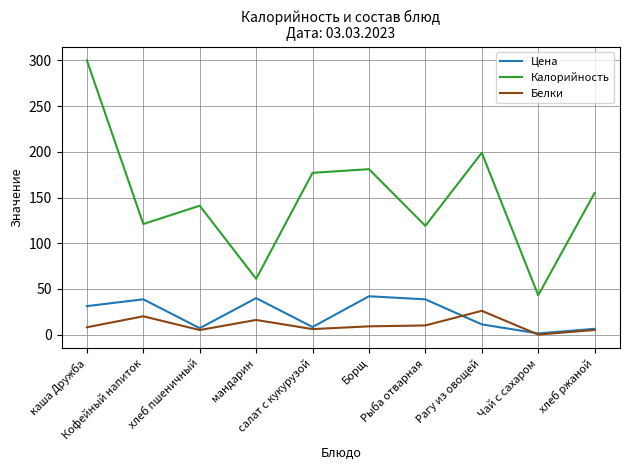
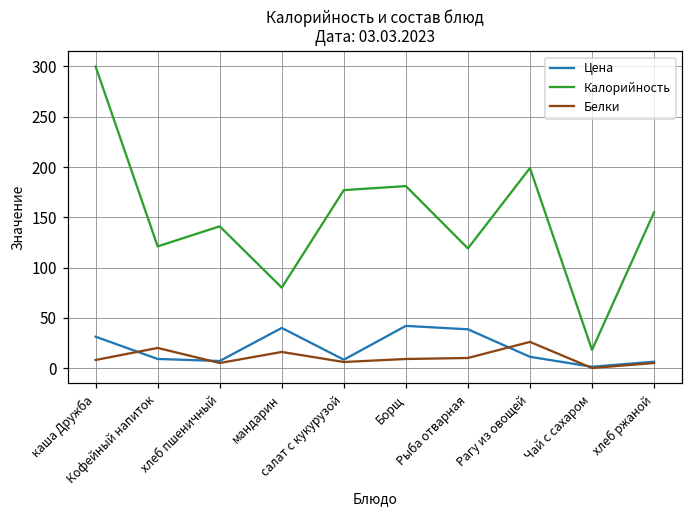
Цена, Кофейный напиток: 40 -> 10
Калорийность, мандарин: 60 -> 80
Калорийность, Чай с сахаром: 40 -> 20
